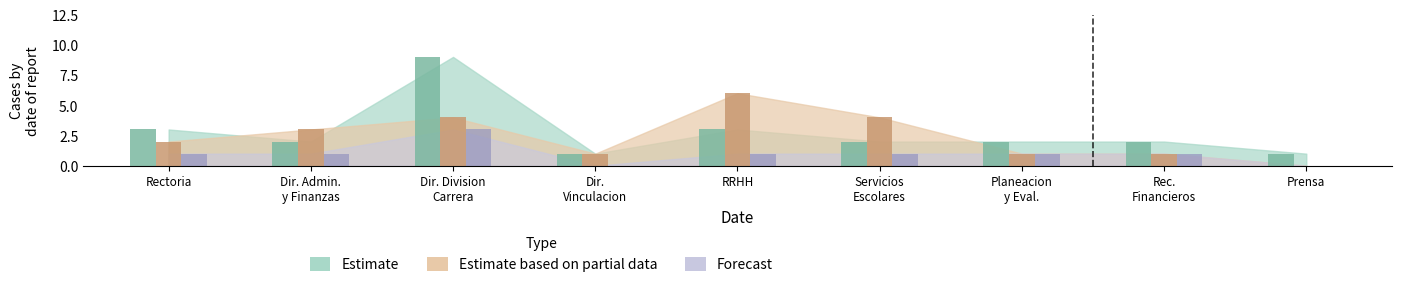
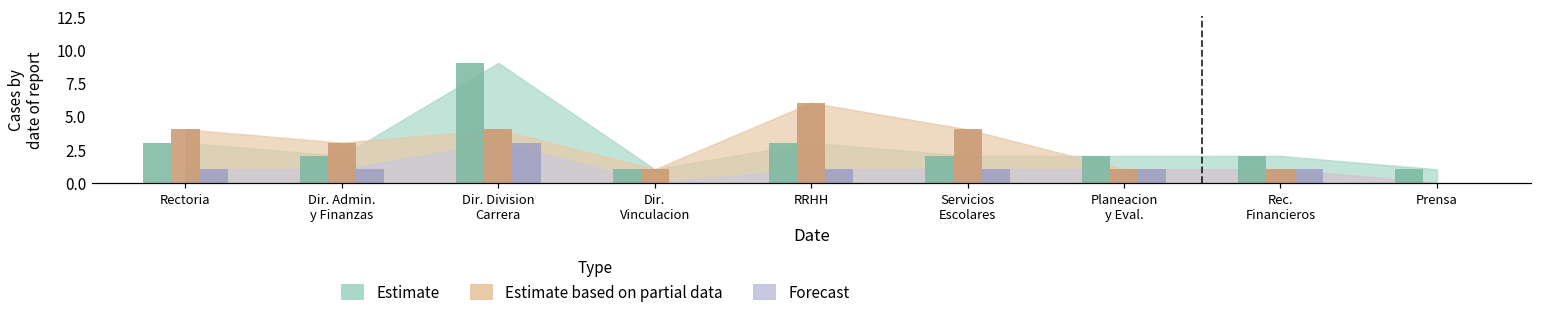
Estimate based on partial data, Rectoria: 2 -> 4
